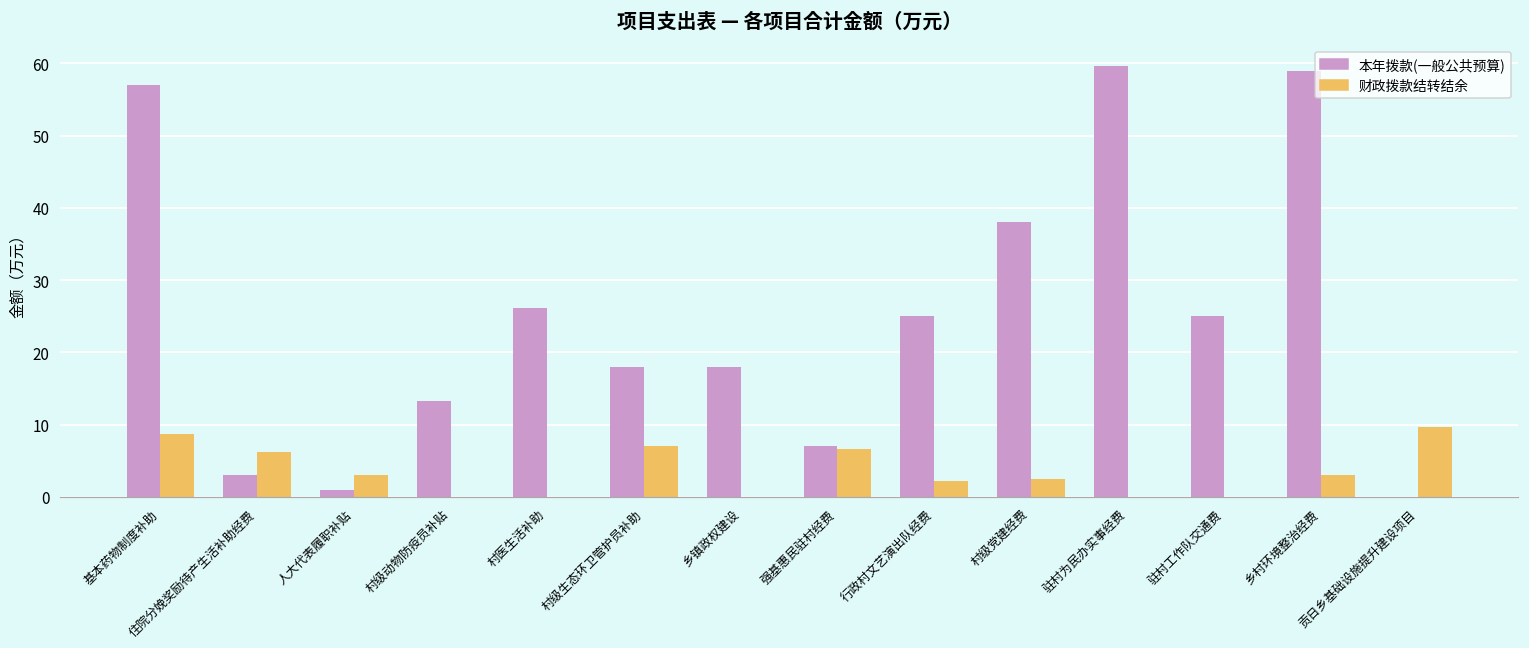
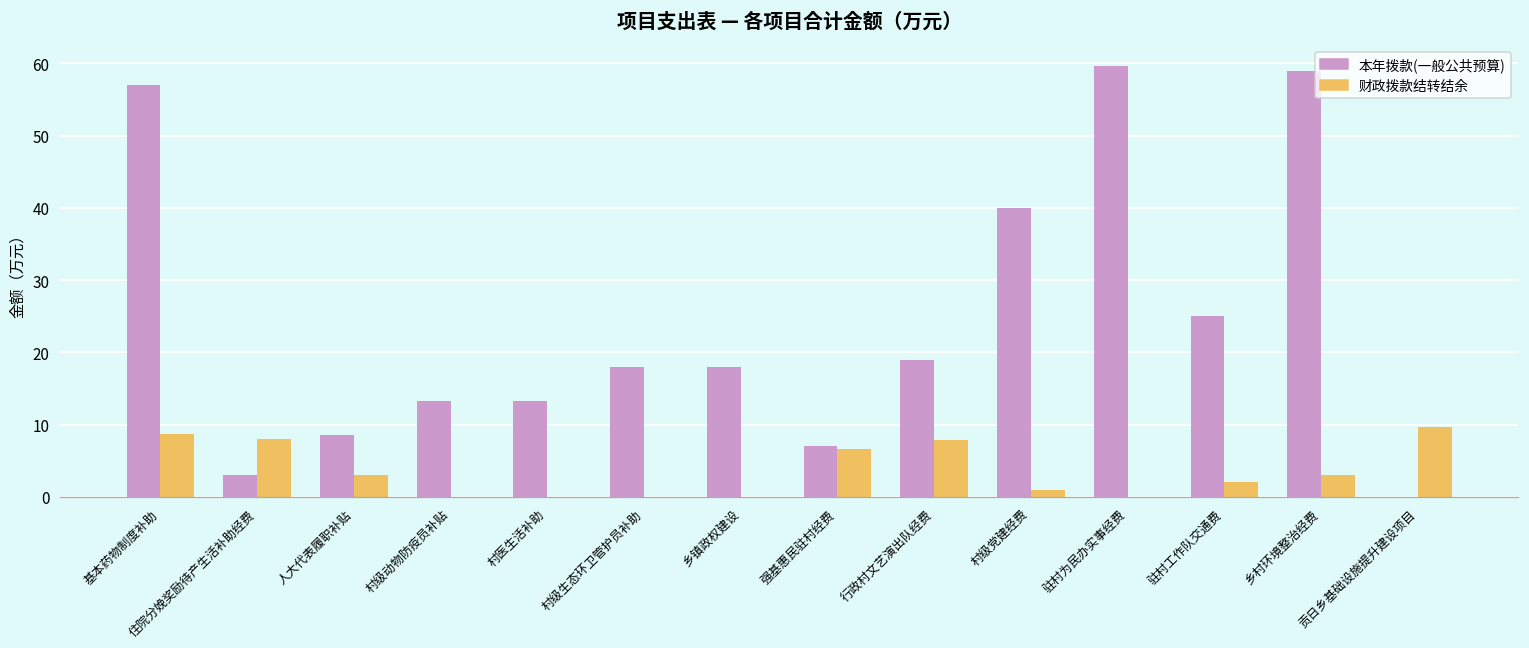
财政拨款结转结余, 住院分娩奖励待产生活补助经费: 6 -> 8
本年拨款(一般公共预算), 人大代表履职补贴: 1 -> 9
本年拨款(一般公共预算), 村医生活补助: 26 -> 13
财政拨款结转结余, 村级生态环卫管护员补助: 7 -> 0
本年拨款(一般公共预算), 行政村文艺演出队经费: 25 -> 19
财政拨款结转结余, 行政村文艺演出队经费: 2 -> 8
本年拨款(一般公共预算), 村级党建经费: 38 -> 40
财政拨款结转结余, 村级党建经费: 2 -> 1
财政拨款结转结余, 驻村工作队交通费: 0 -> 2
